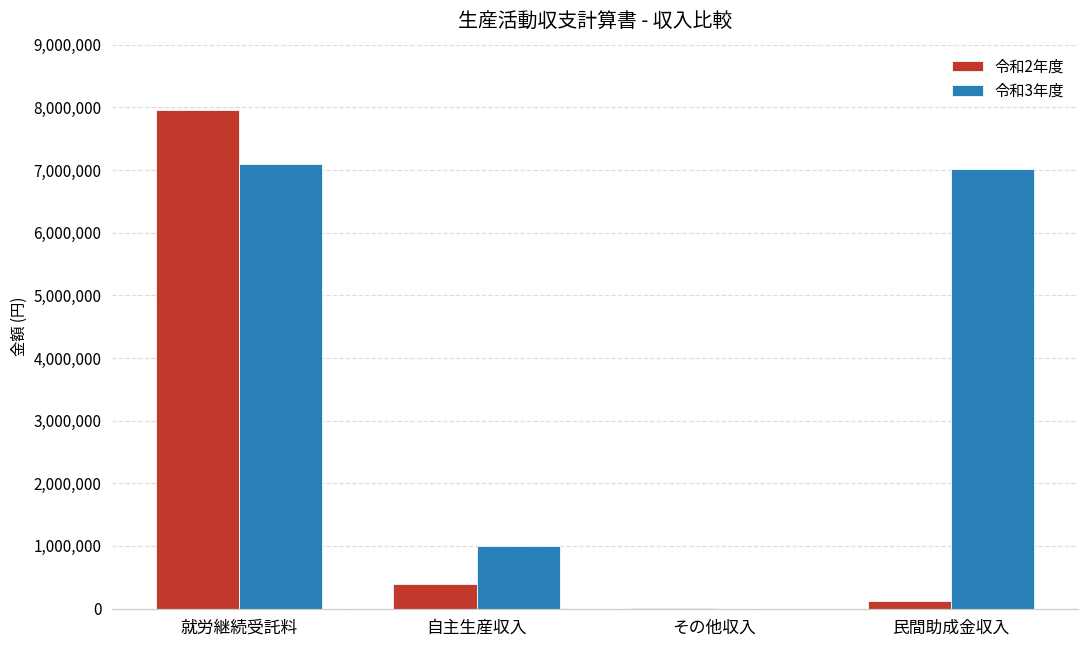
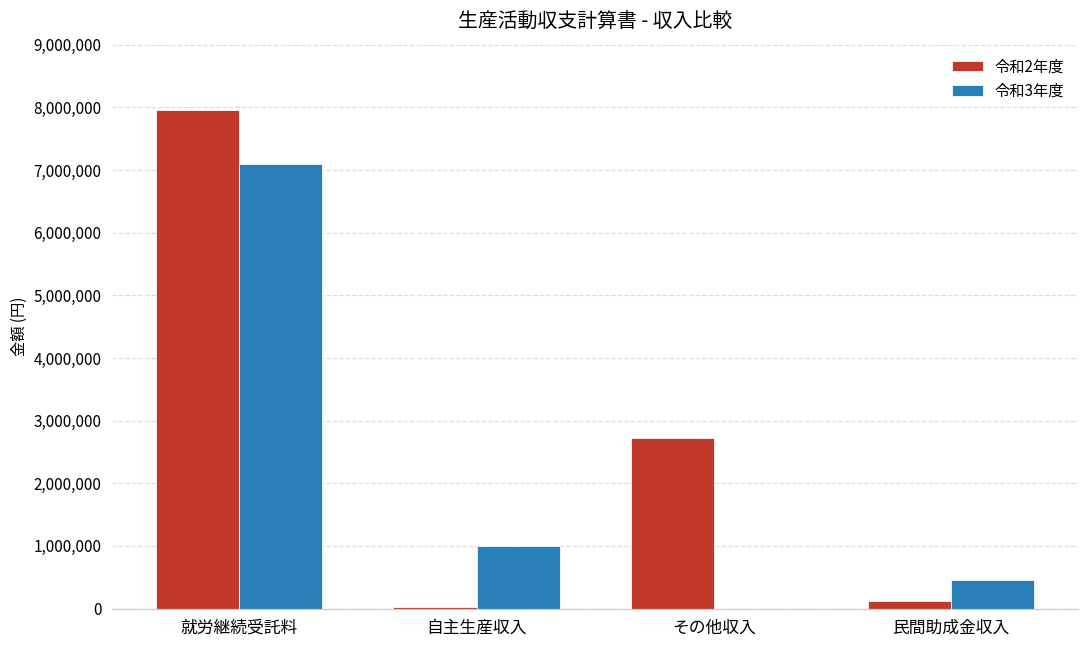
令和2年度, 自主生産収入: 400,000 -> 0
令和2年度, その他収入: 0 -> 2,700,000
令和3年度, 民間助成金収入: 7,000,000 -> 500,000
